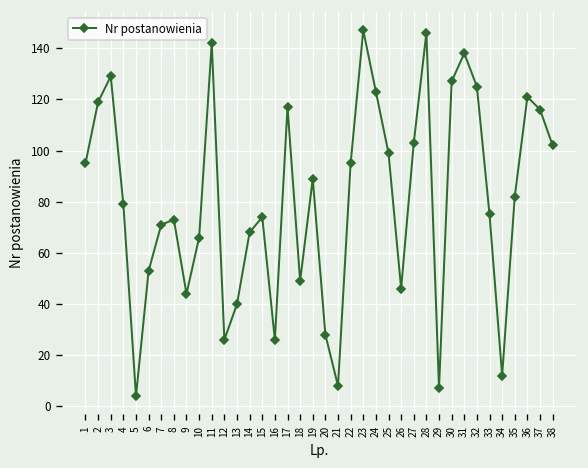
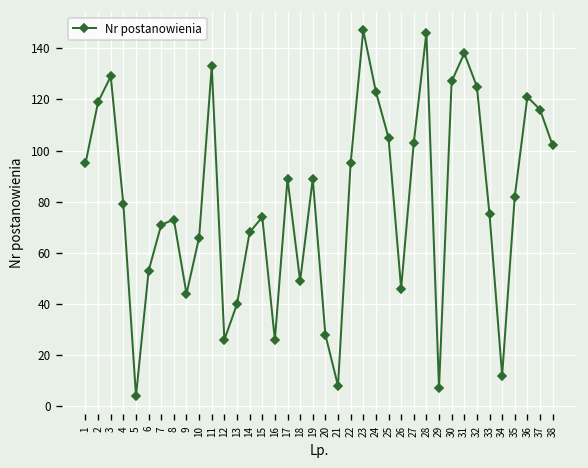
11: 142 -> 133
17: 117 -> 89
25: 99 -> 105
